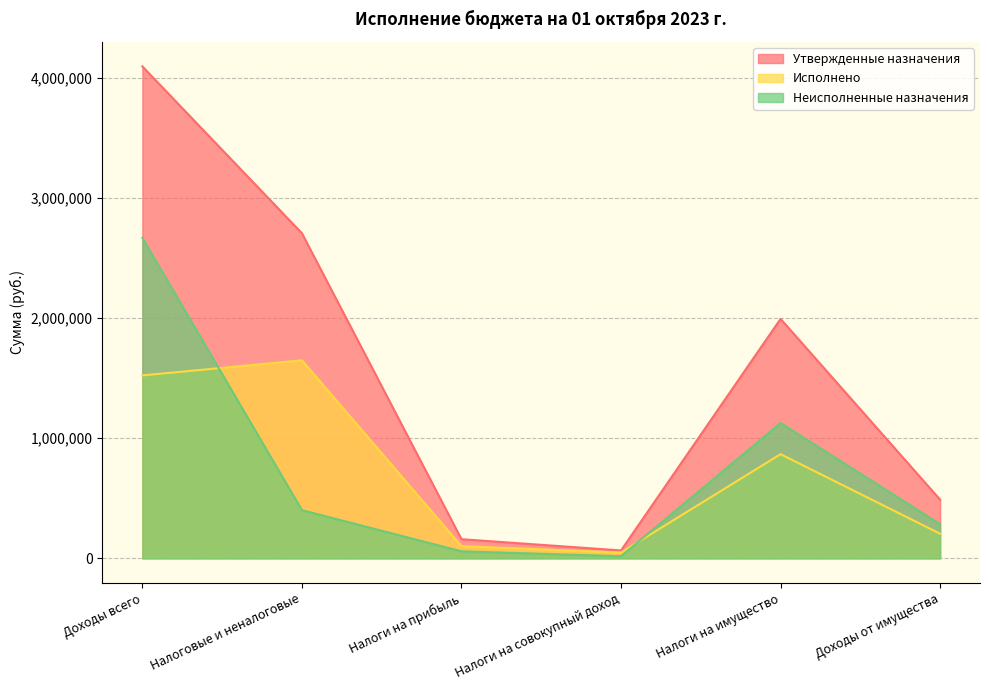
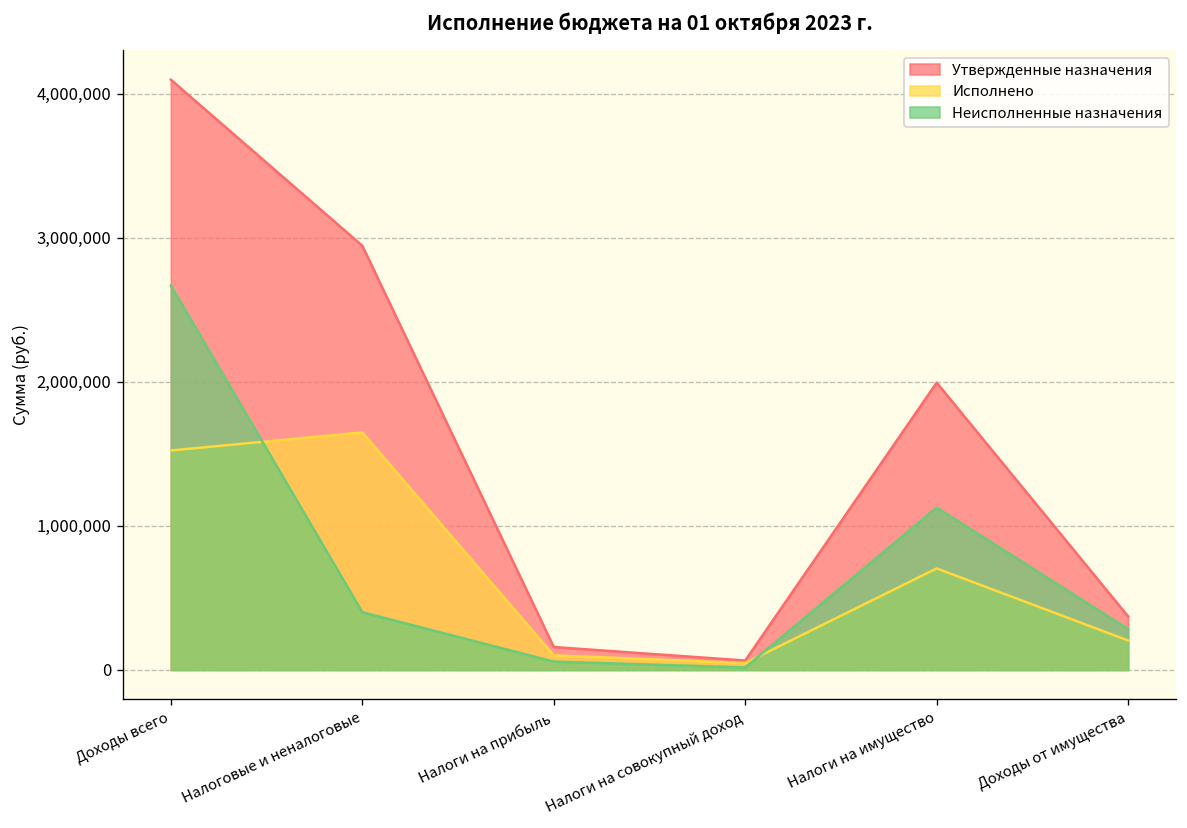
Утвержденные назначения, Налоговые и неналоговые: 2,710,000 -> 2,940,000
Исполнено, Налоги на имущество: 870,000 -> 700,000
Утвержденные назначения, Доходы от имущества: 490,000 -> 370,000
